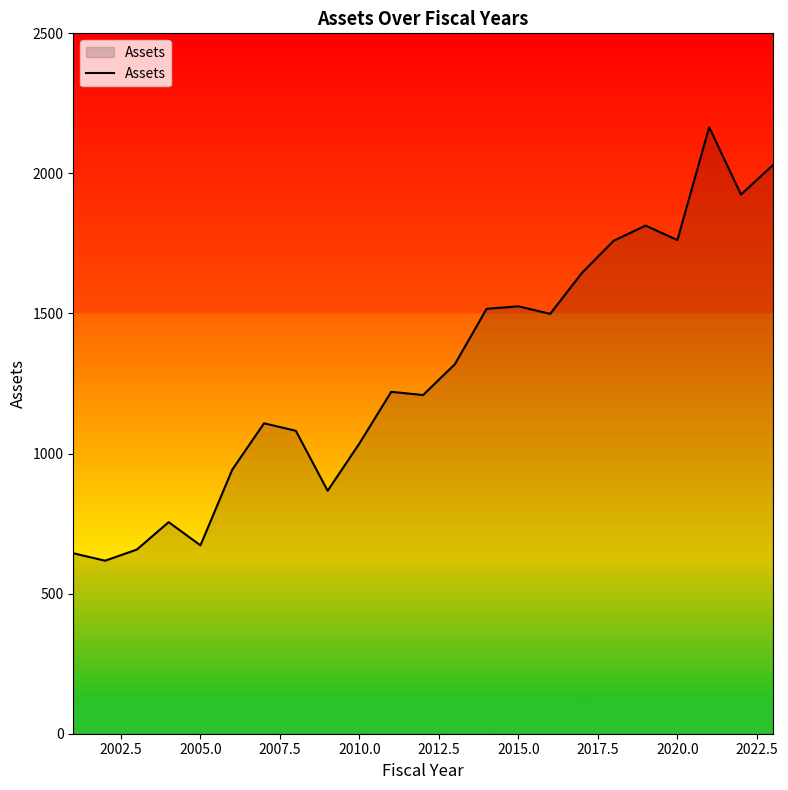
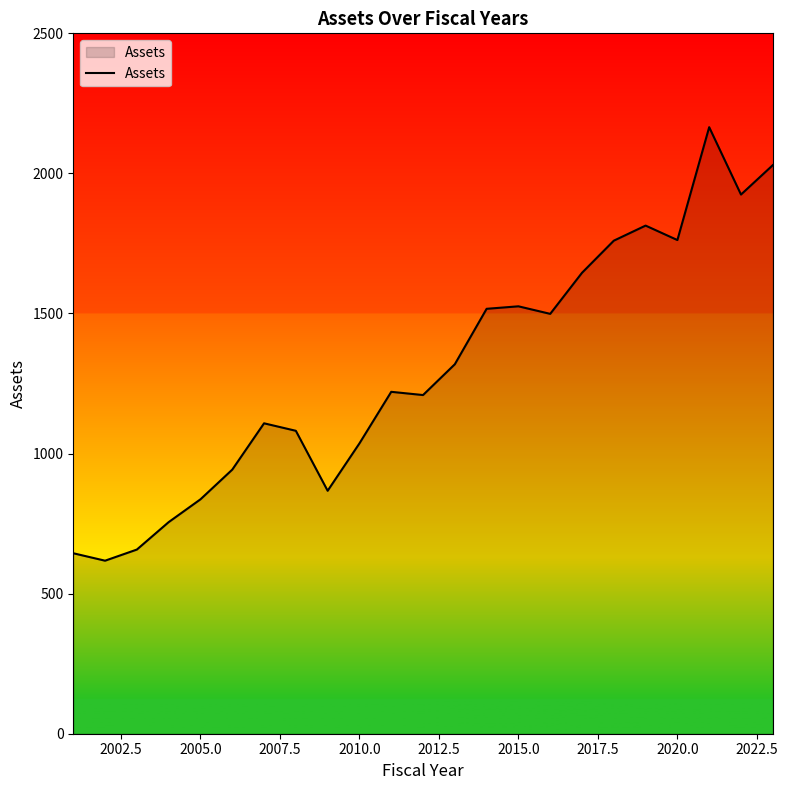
2005.0: 670 -> 840
